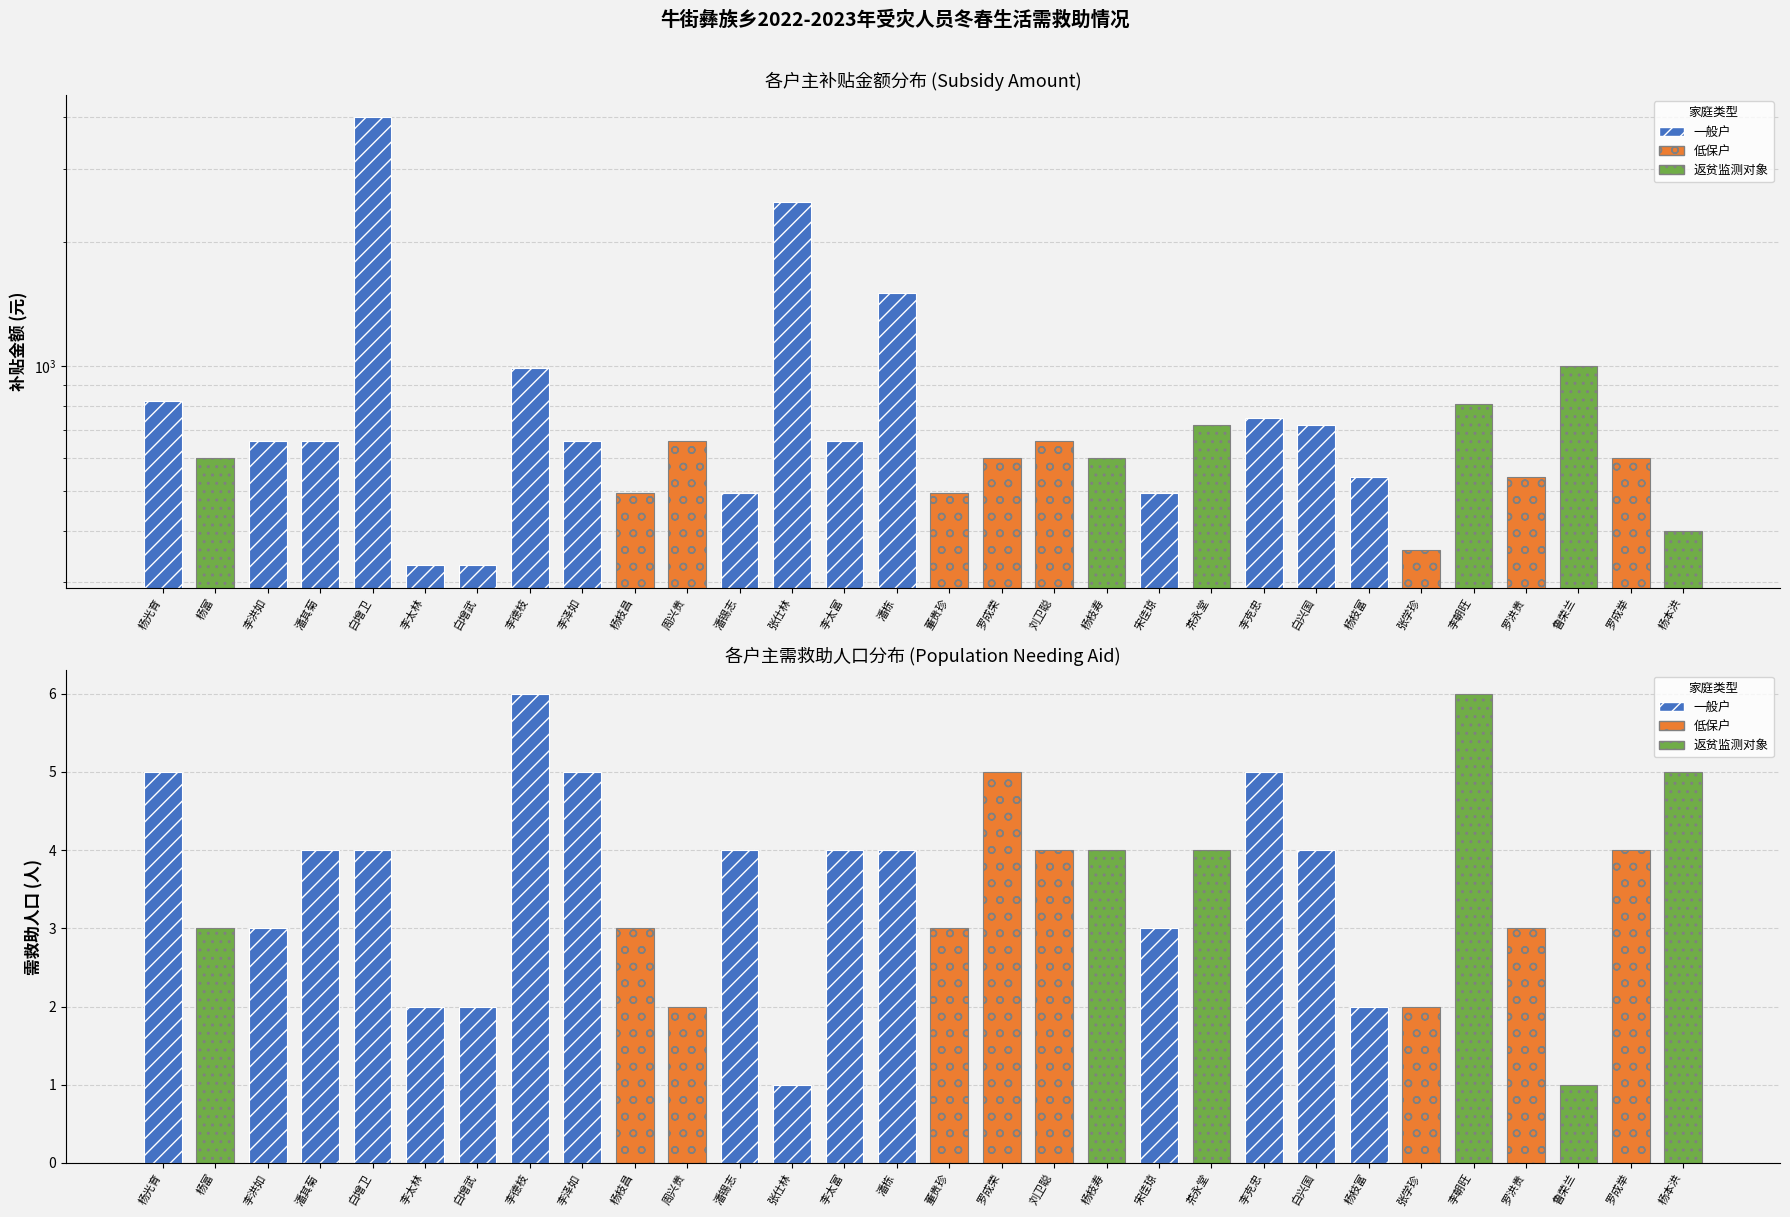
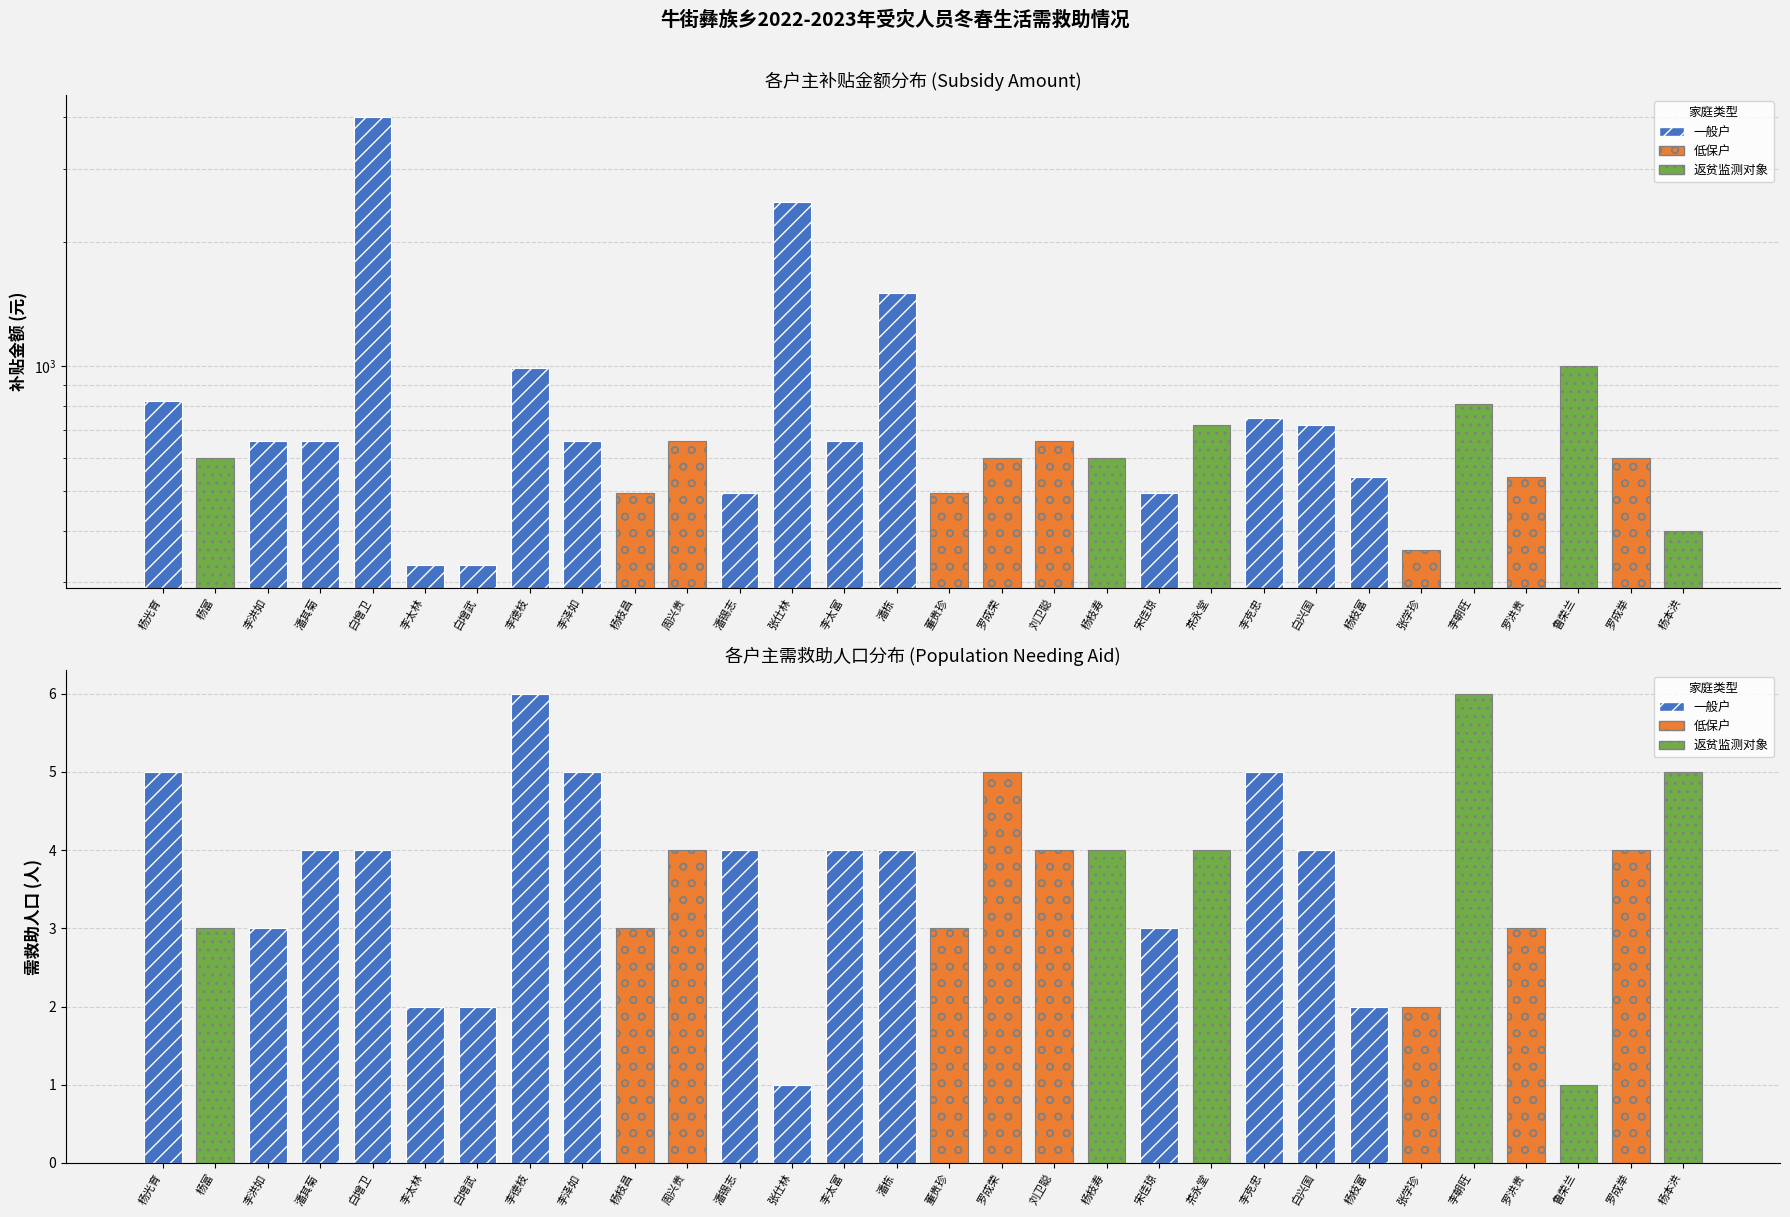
各户主需救助人口分布 (Population Needing Aid), 周兴贵: 2 -> 4
